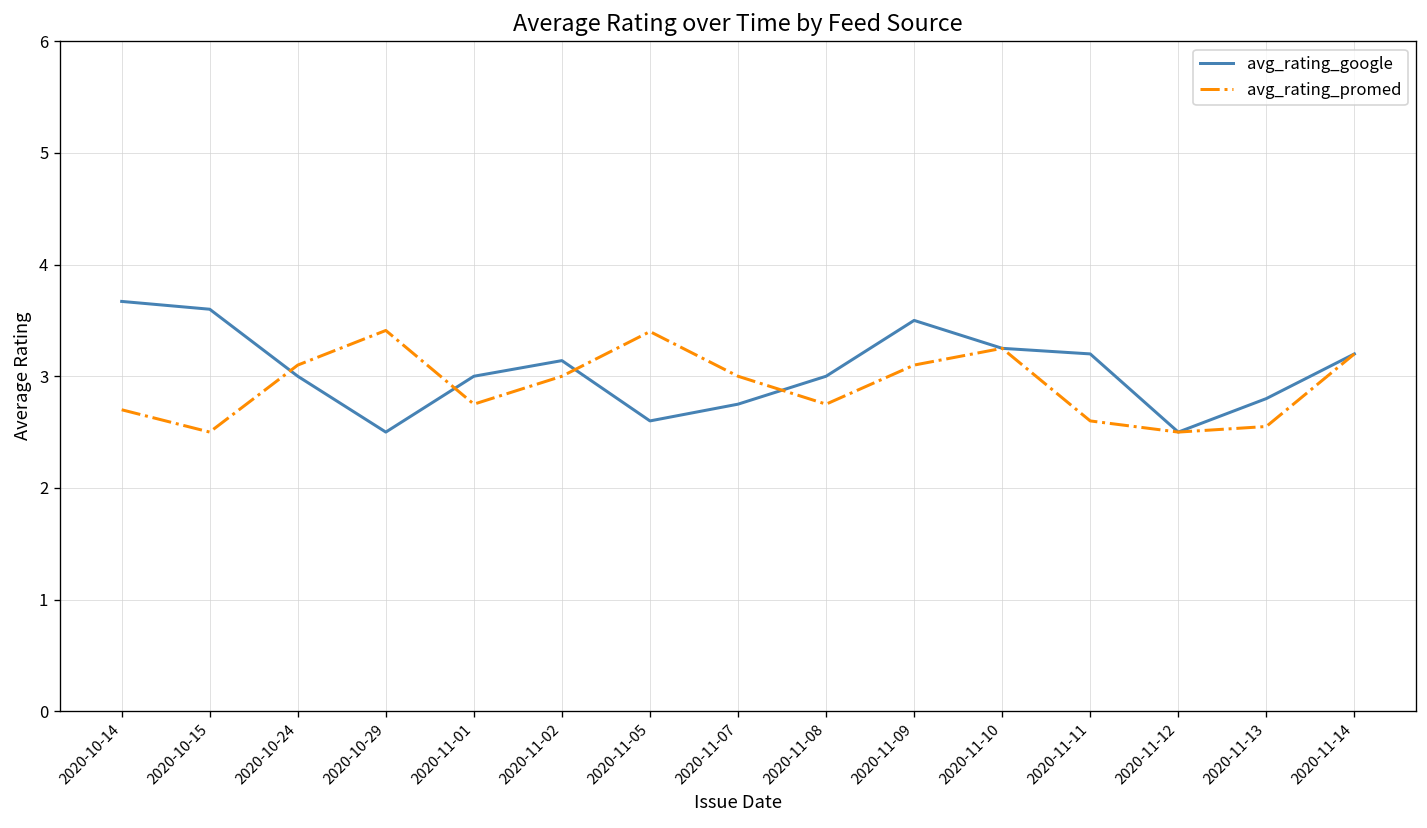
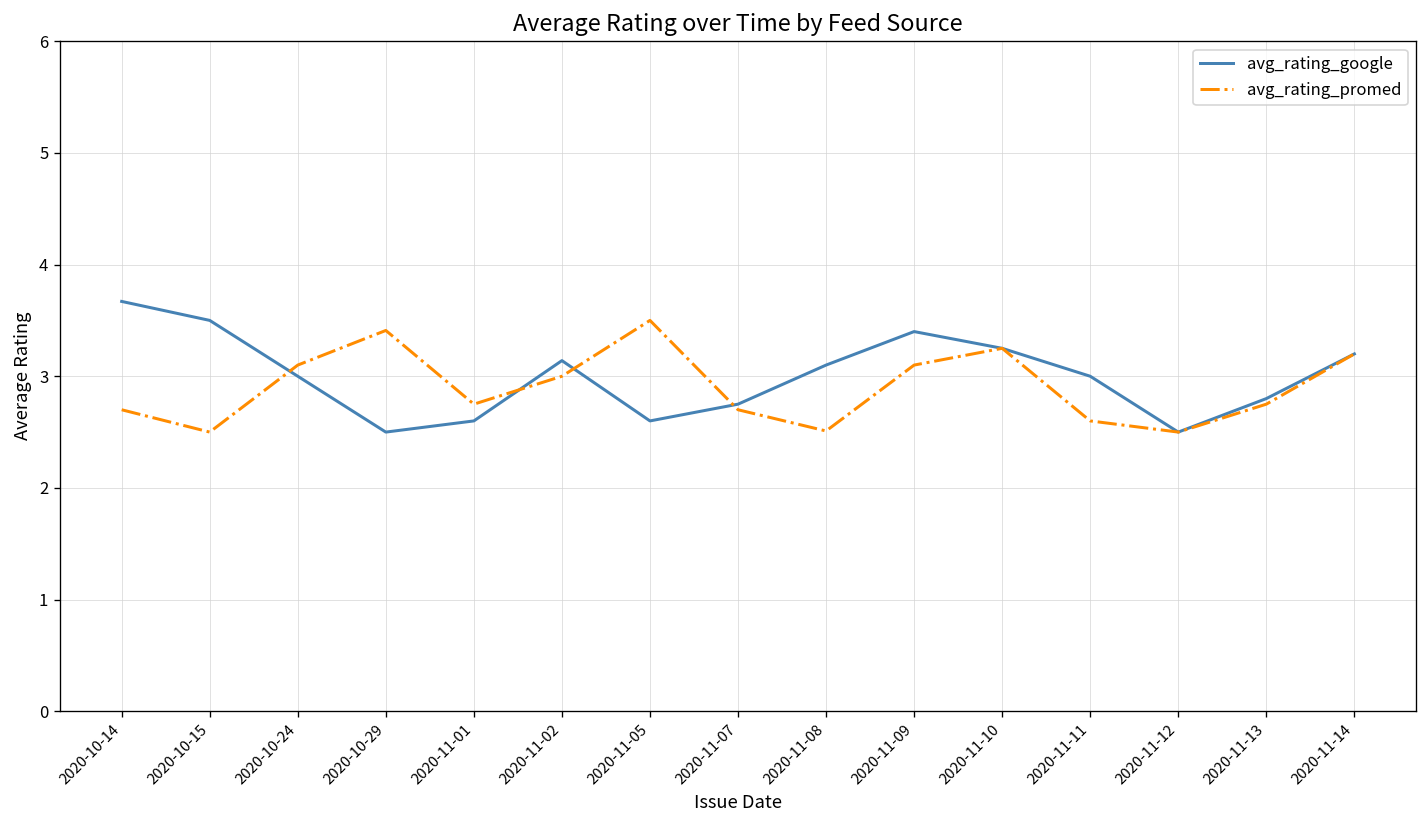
avg_rating_google, 2020-10-15: 3.6 -> 3.5
avg_rating_google, 2020-11-01: 3.0 -> 2.6
avg_rating_promed, 2020-11-05: 3.4 -> 3.5
avg_rating_promed, 2020-11-07: 3.0 -> 2.7
avg_rating_google, 2020-11-08: 3.0 -> 3.1
avg_rating_promed, 2020-11-08: 2.8 -> 2.5
avg_rating_google, 2020-11-09: 3.5 -> 3.4
avg_rating_google, 2020-11-11: 3.2 -> 3.0
avg_rating_promed, 2020-11-13: 2.6 -> 2.8
